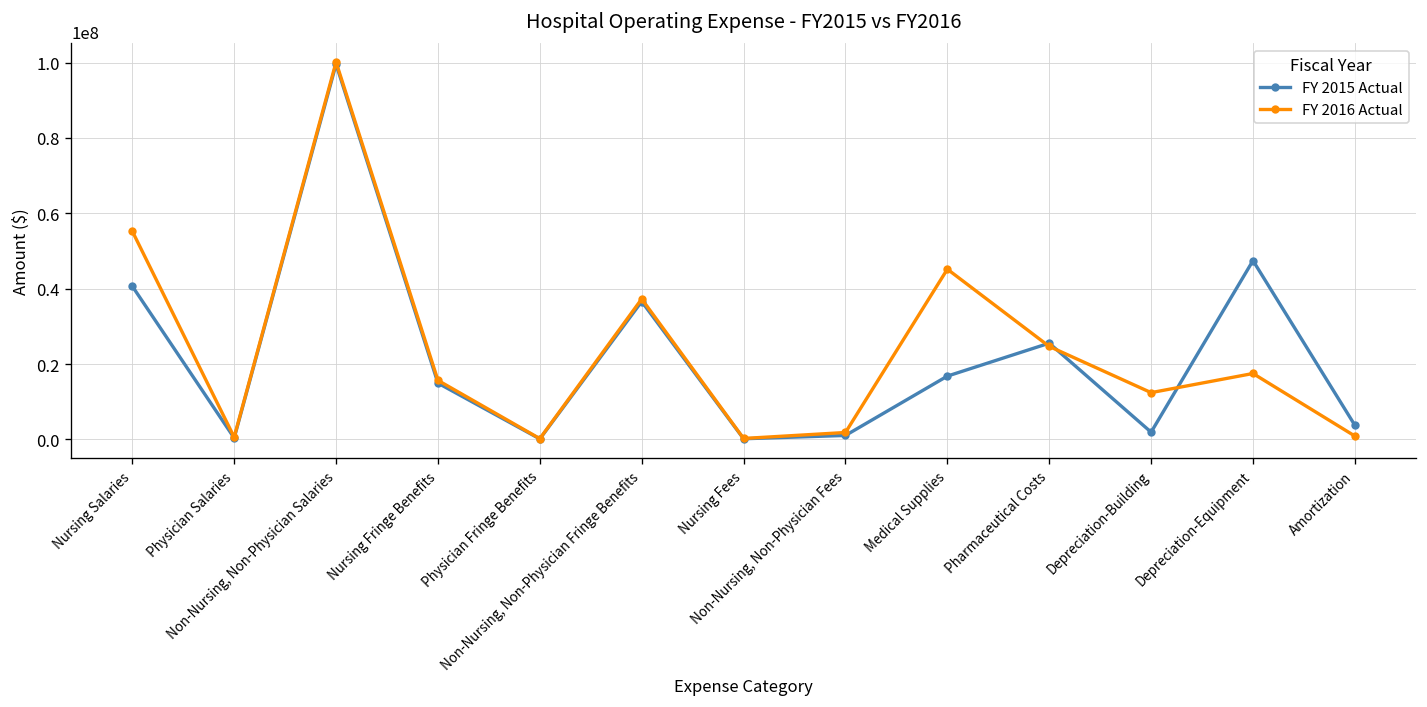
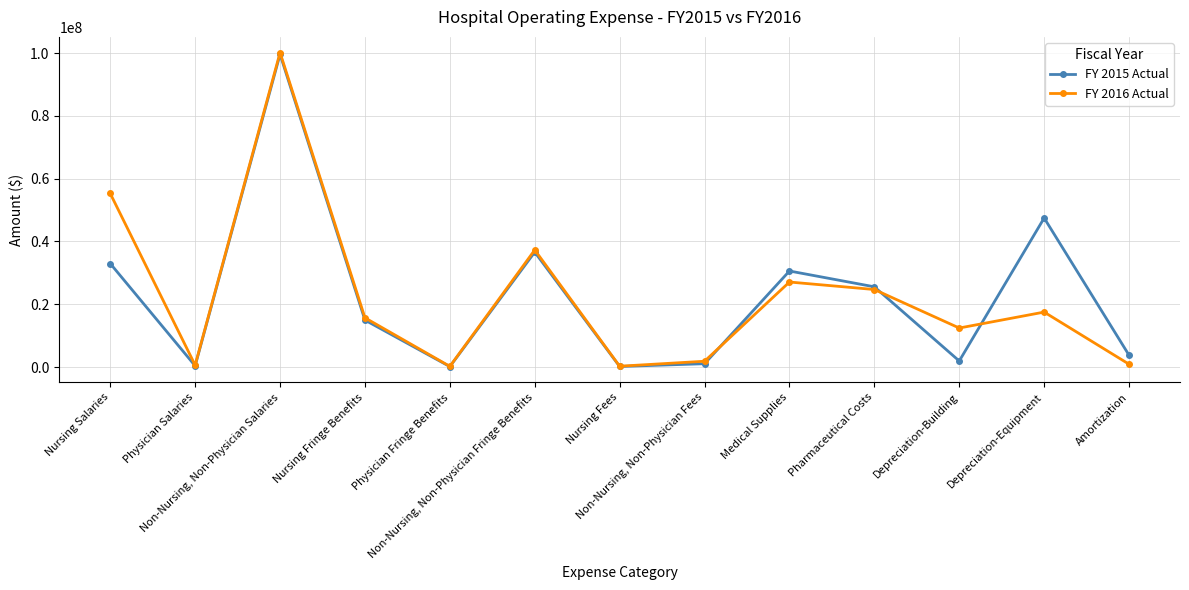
FY 2015 Actual, Nursing Salaries: 41000000 -> 33000000
FY 2015 Actual, Medical Supplies: 17000000 -> 31000000
FY 2016 Actual, Medical Supplies: 45000000 -> 27000000
